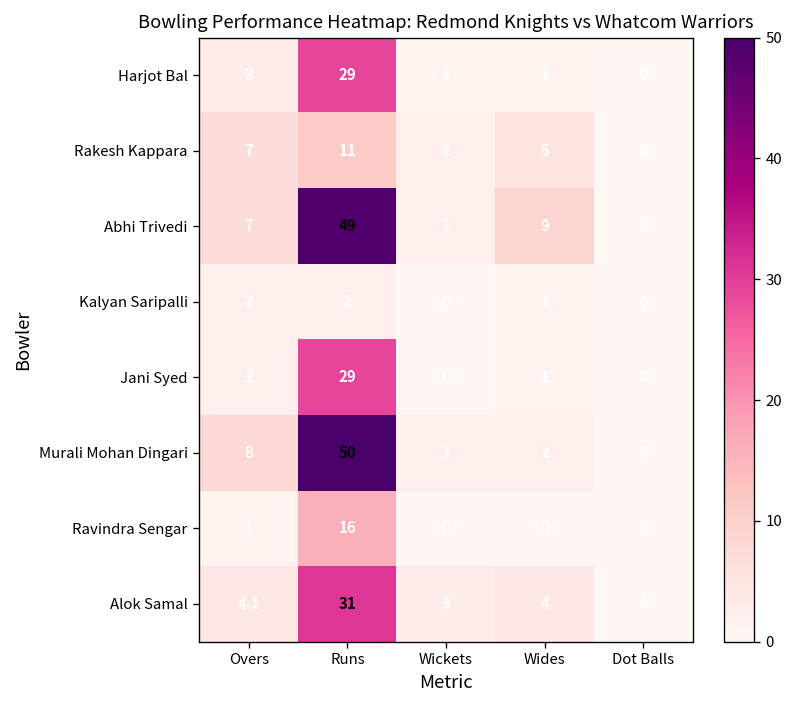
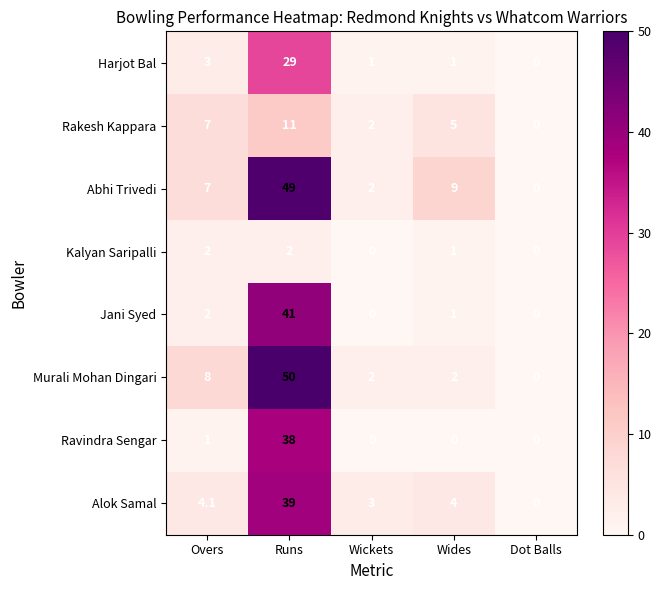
Jani Syed, Runs: 29 -> 41
Ravindra Sengar, Runs: 16 -> 38
Alok Samal, Runs: 31 -> 39
